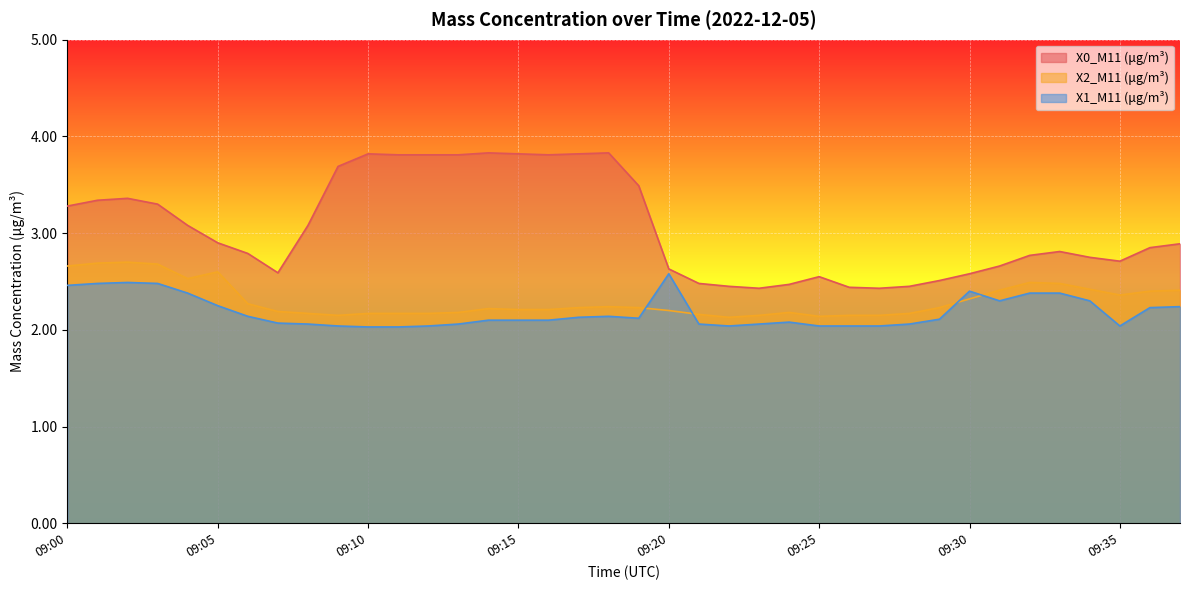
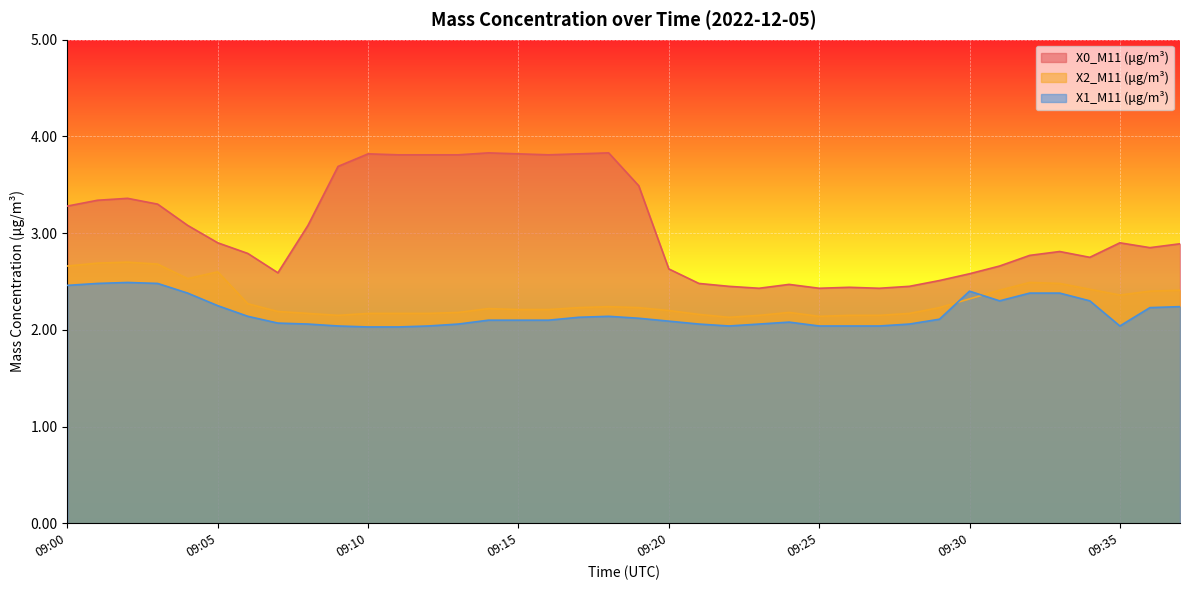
X1_M11 (μg/m³), 09:20: 2.6 -> 2.1
X0_M11 (μg/m³), 09:25: 2.6 -> 2.4
X0_M11 (μg/m³), 09:35: 2.7 -> 2.9
